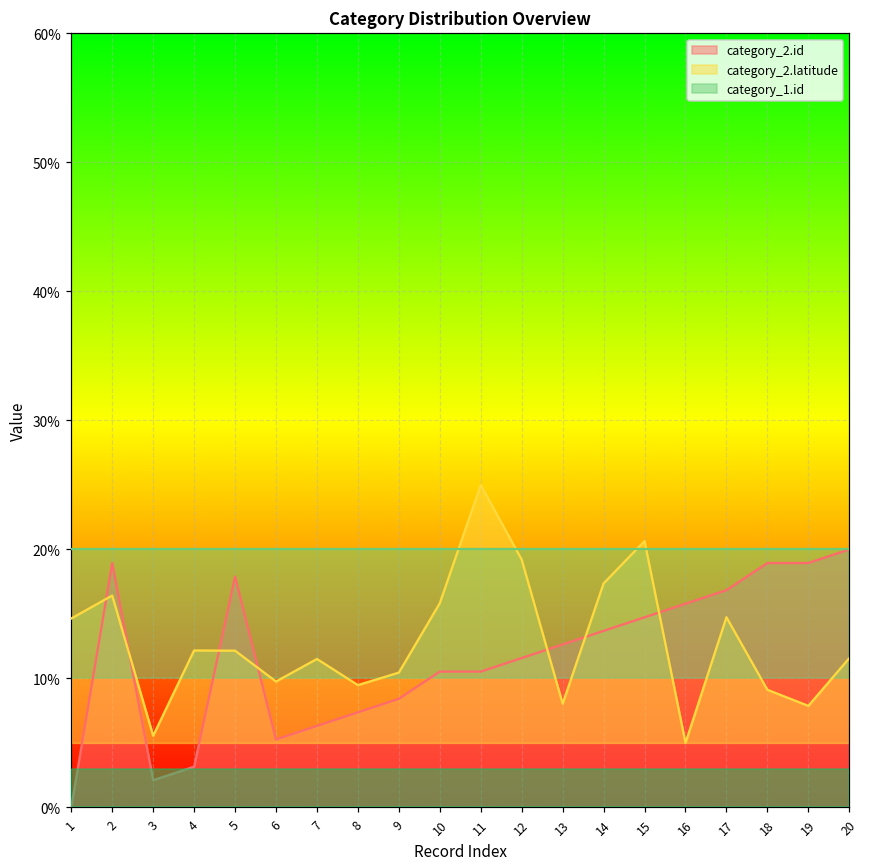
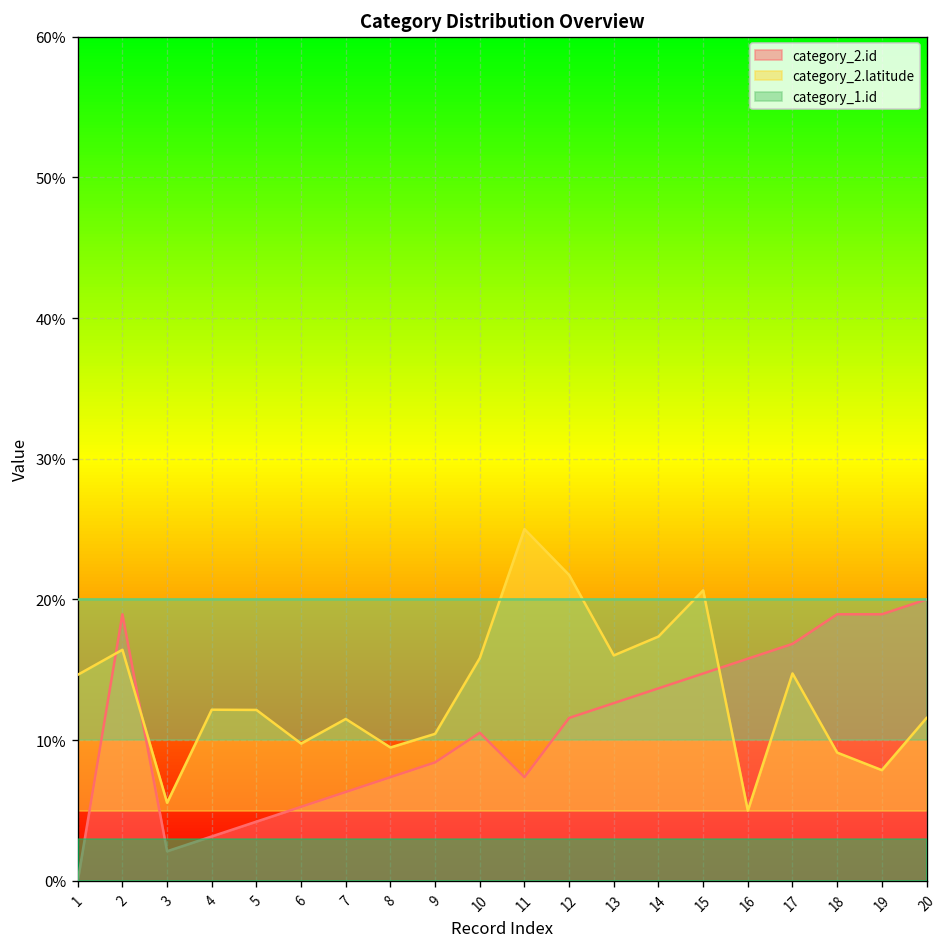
category_2.id, 5: 17.9% -> 4.2%
category_2.id, 11: 10.5% -> 7.4%
category_2.latitude, 12: 19.2% -> 21.7%
category_2.latitude, 13: 8.0% -> 16.0%
